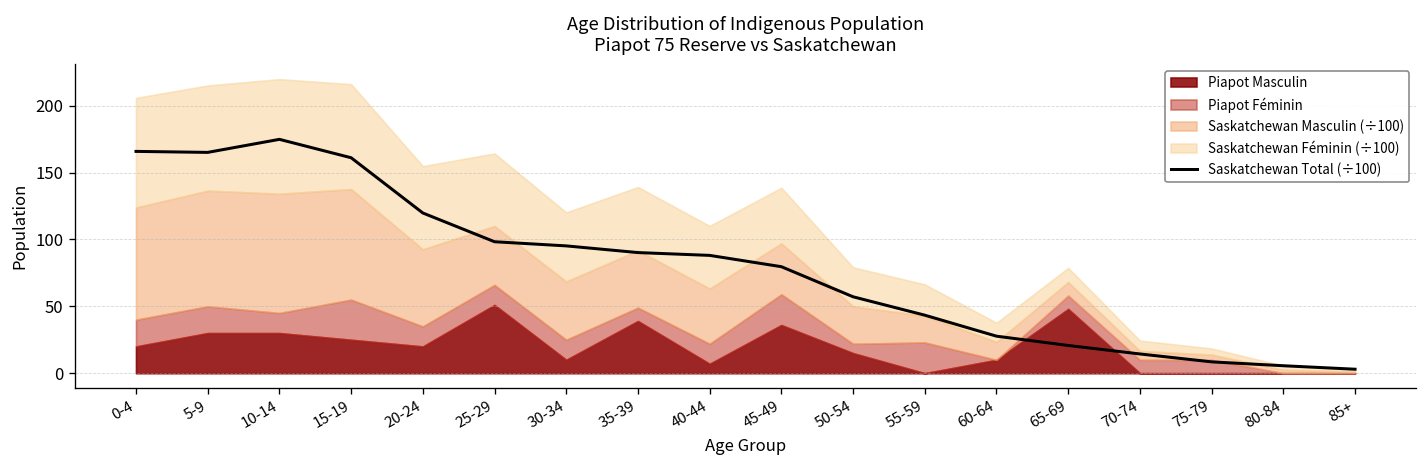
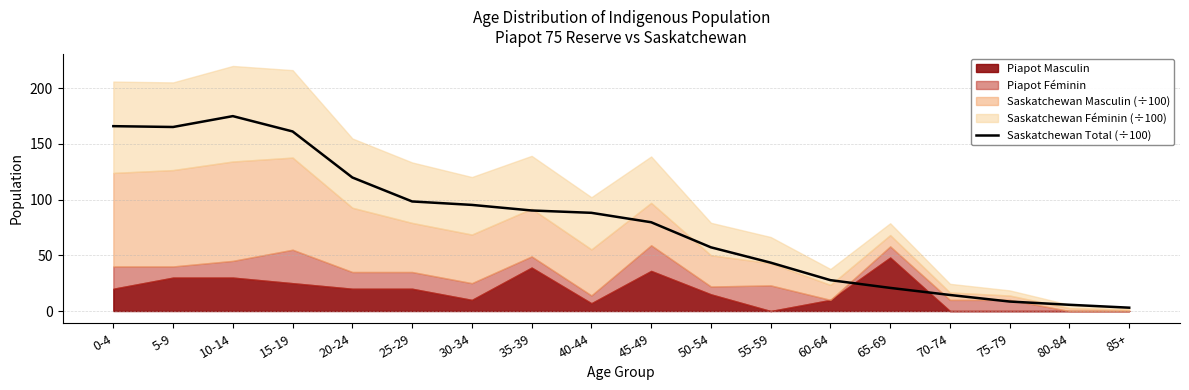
Piapot Féminin, 5-9: 20 -> 10
Piapot Masculin, 25-29: 51 -> 20
Piapot Féminin, 40-44: 15 -> 7
